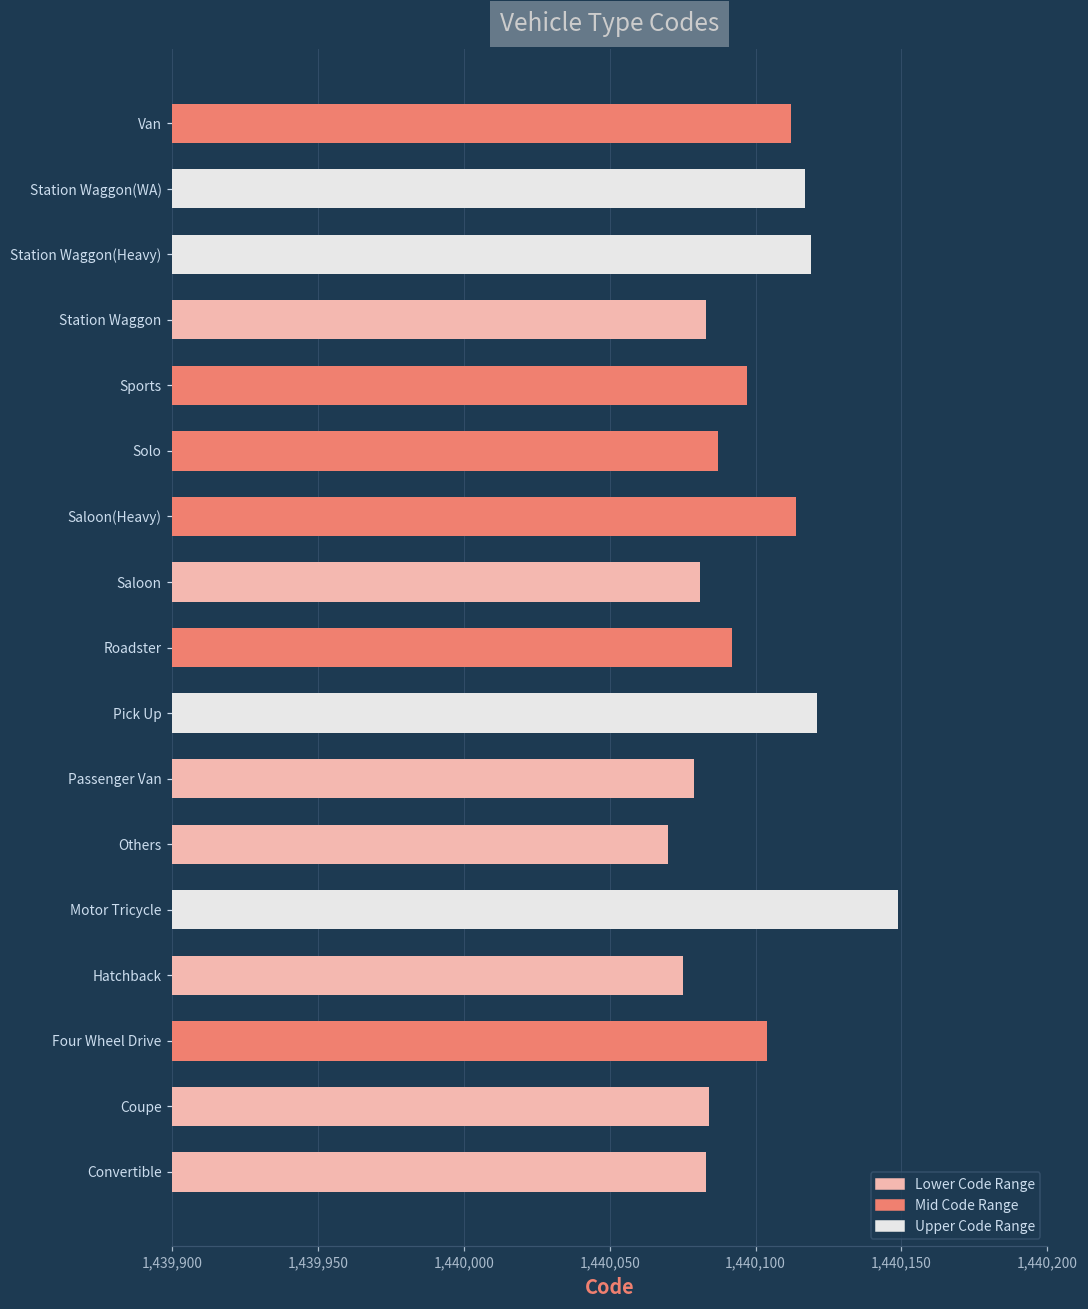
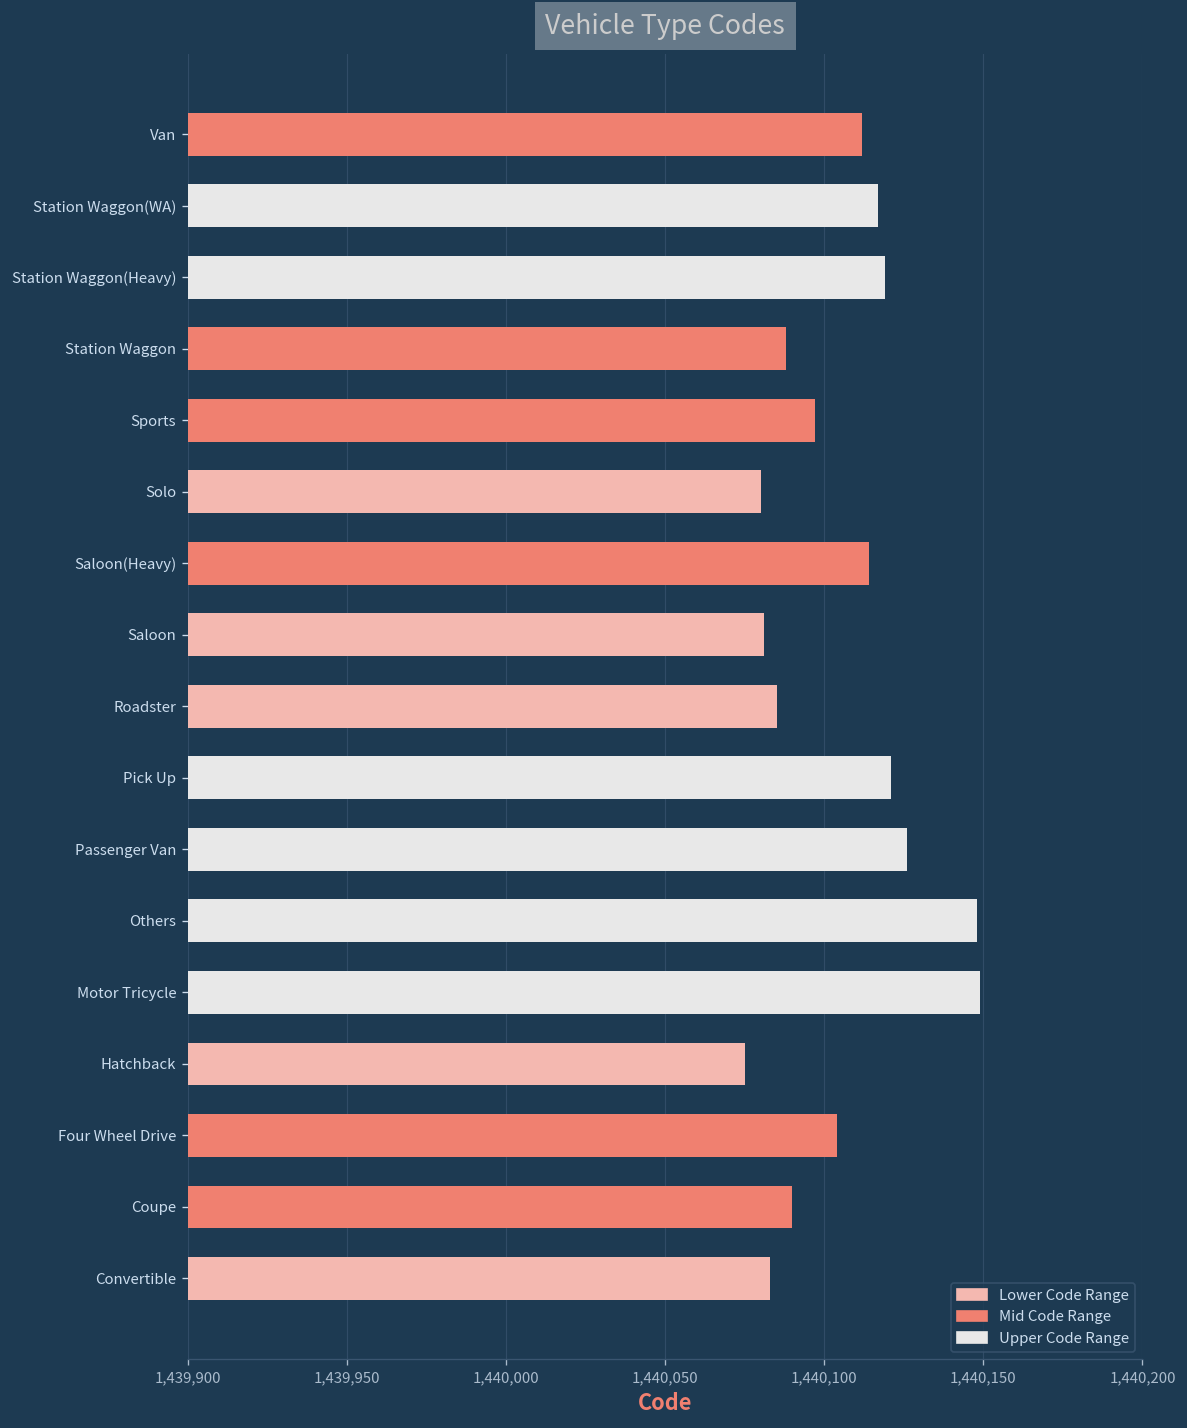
Station Waggon: 1,440,083 -> 1,440,088
Solo: 1,440,087 -> 1,440,080
Roadster: 1,440,092 -> 1,440,085
Passenger Van: 1,440,079 -> 1,440,126
Others: 1,440,070 -> 1,440,148
Coupe: 1,440,084 -> 1,440,090
